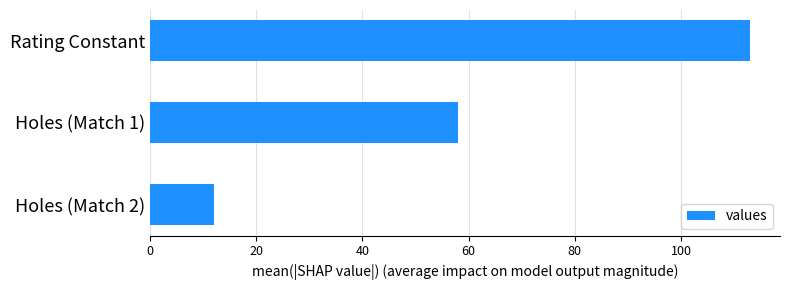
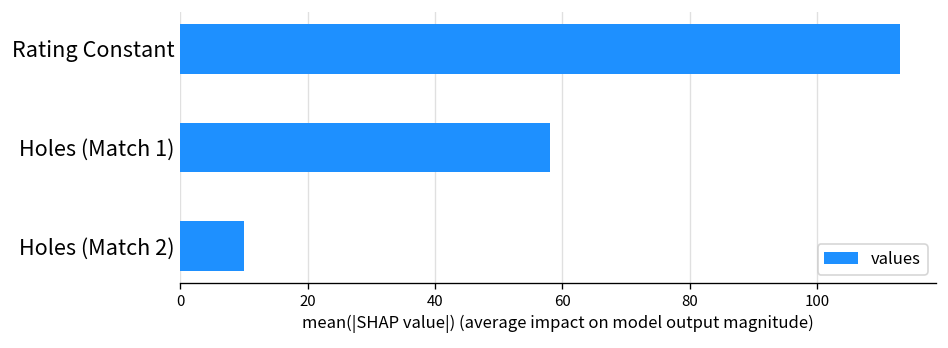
Holes (Match 2): 12 -> 10
